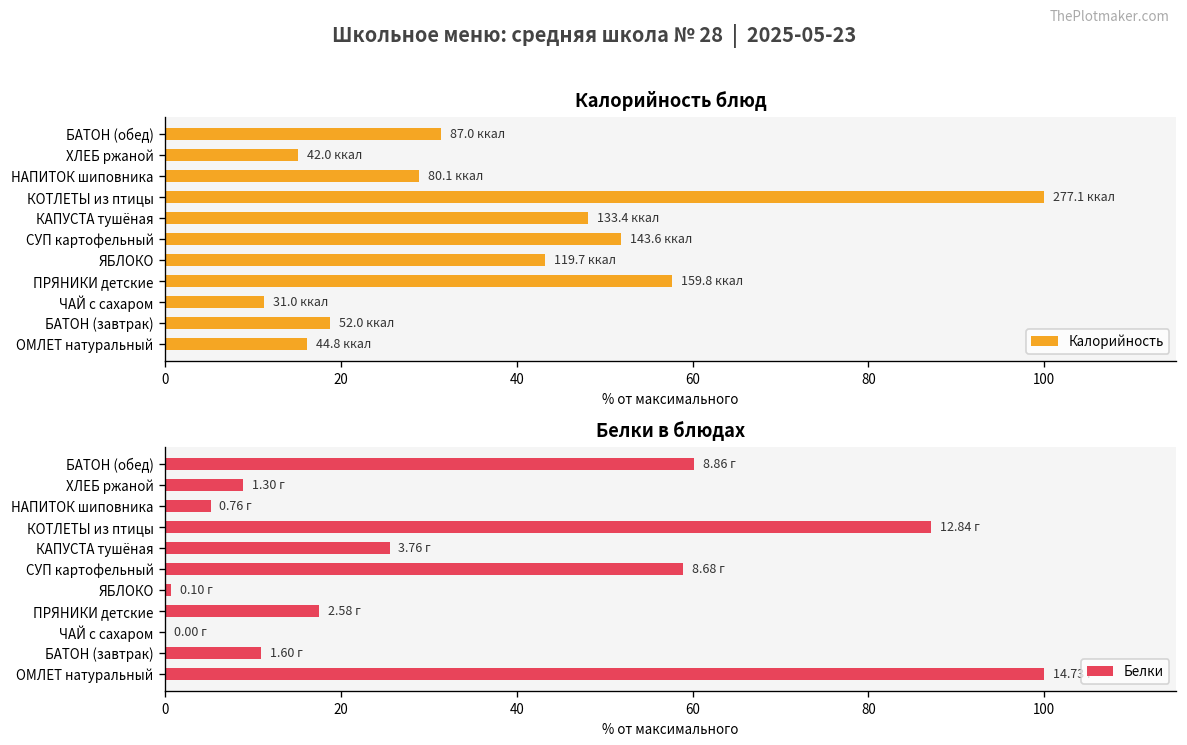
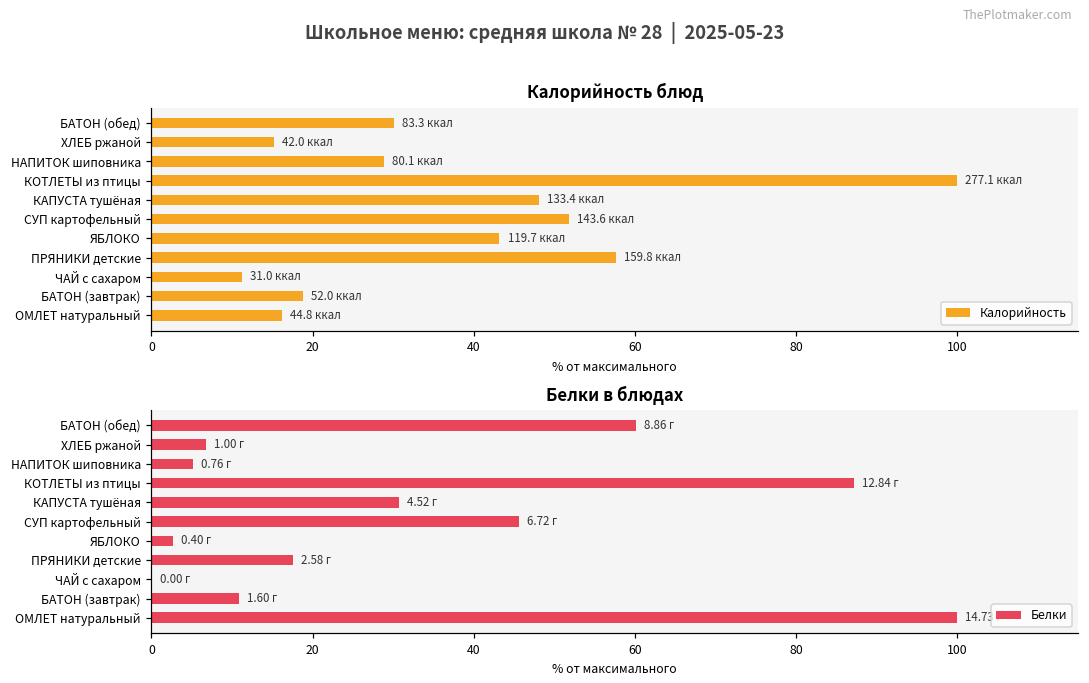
Калорийность блюд, БАТОН (обед): 87.0 -> 83.3
Белки в блюдах, ХЛЕБ ржаной: 1.30 -> 1.00
Белки в блюдах, КАПУСТА тушёная: 3.76 -> 4.52
Белки в блюдах, СУП картофельный: 8.68 -> 6.72
Белки в блюдах, ЯБЛОКО: 0.10 -> 0.40
